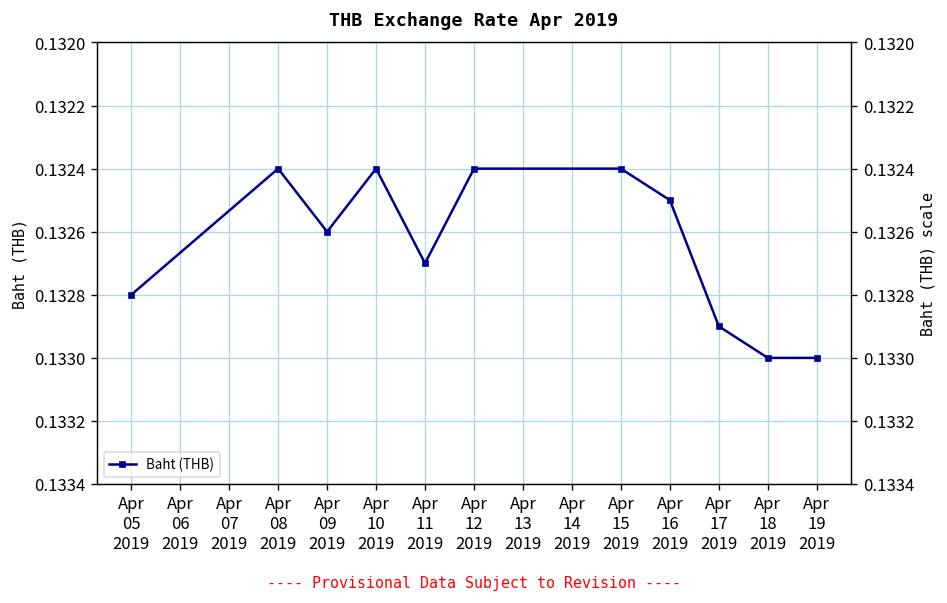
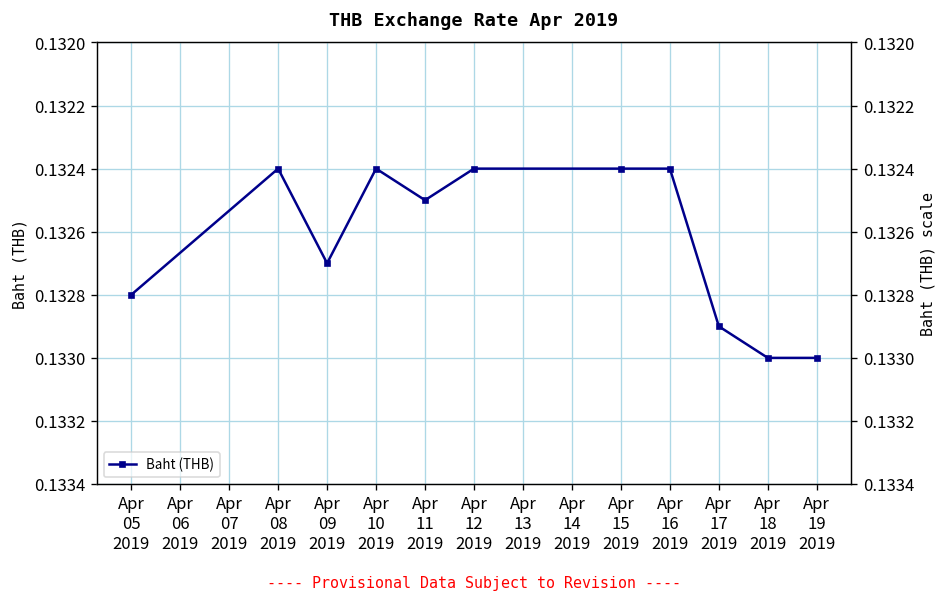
Apr 09 2019: 0.1326 -> 0.1327
Apr 11 2019: 0.1327 -> 0.1325
Apr 16 2019: 0.1325 -> 0.1324
